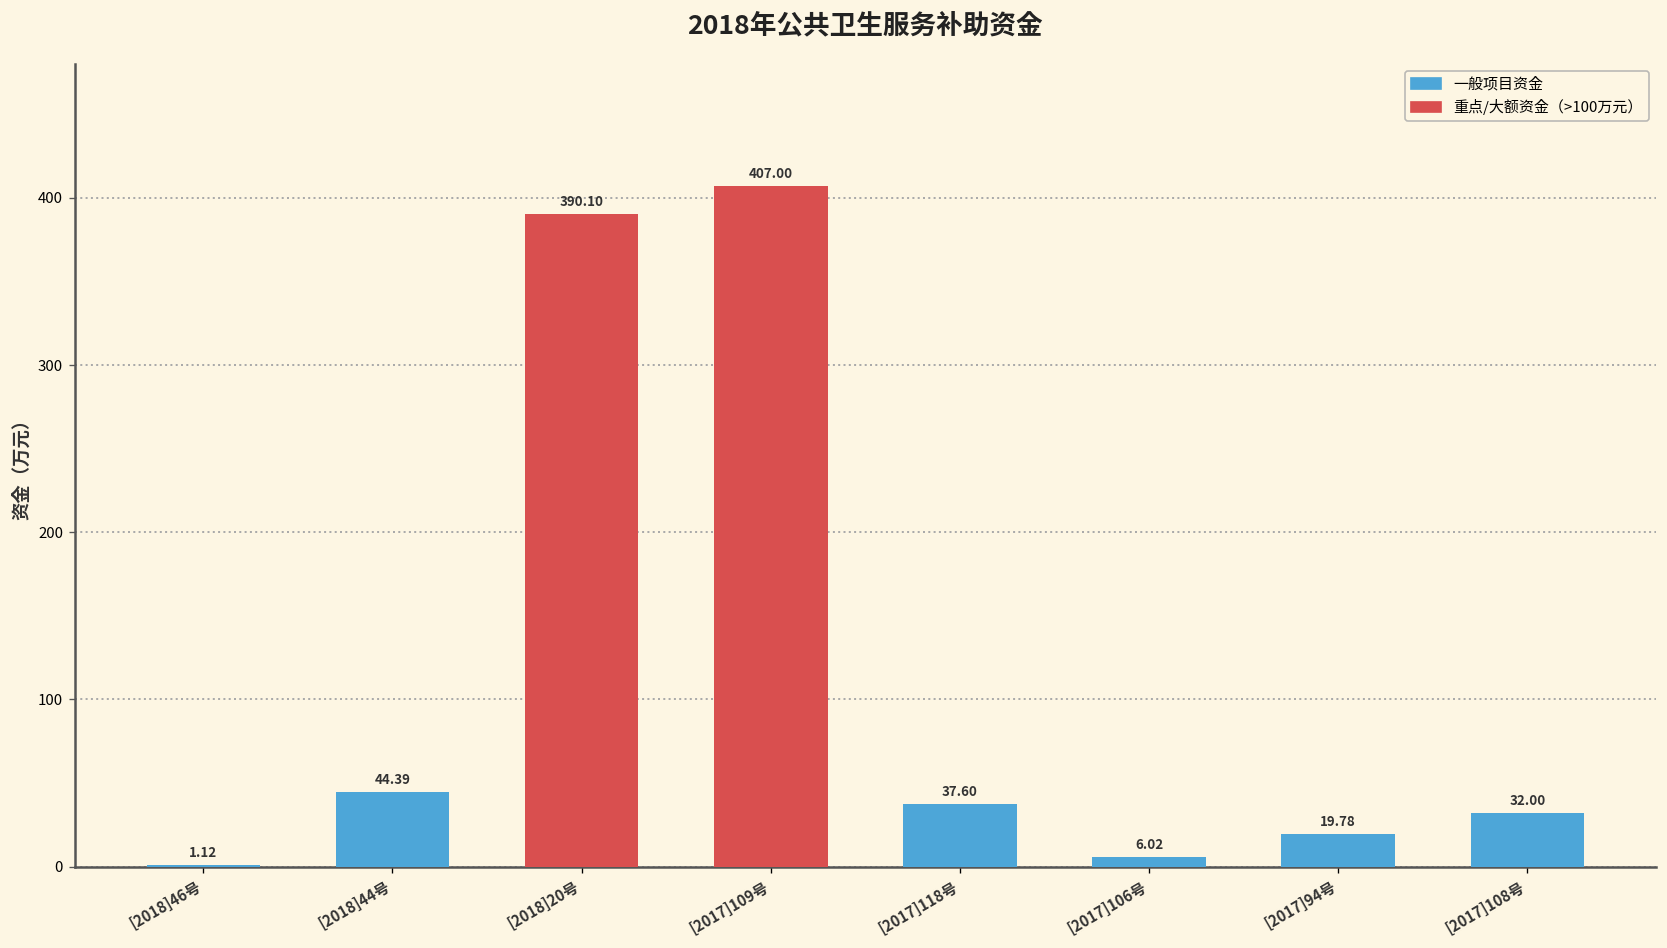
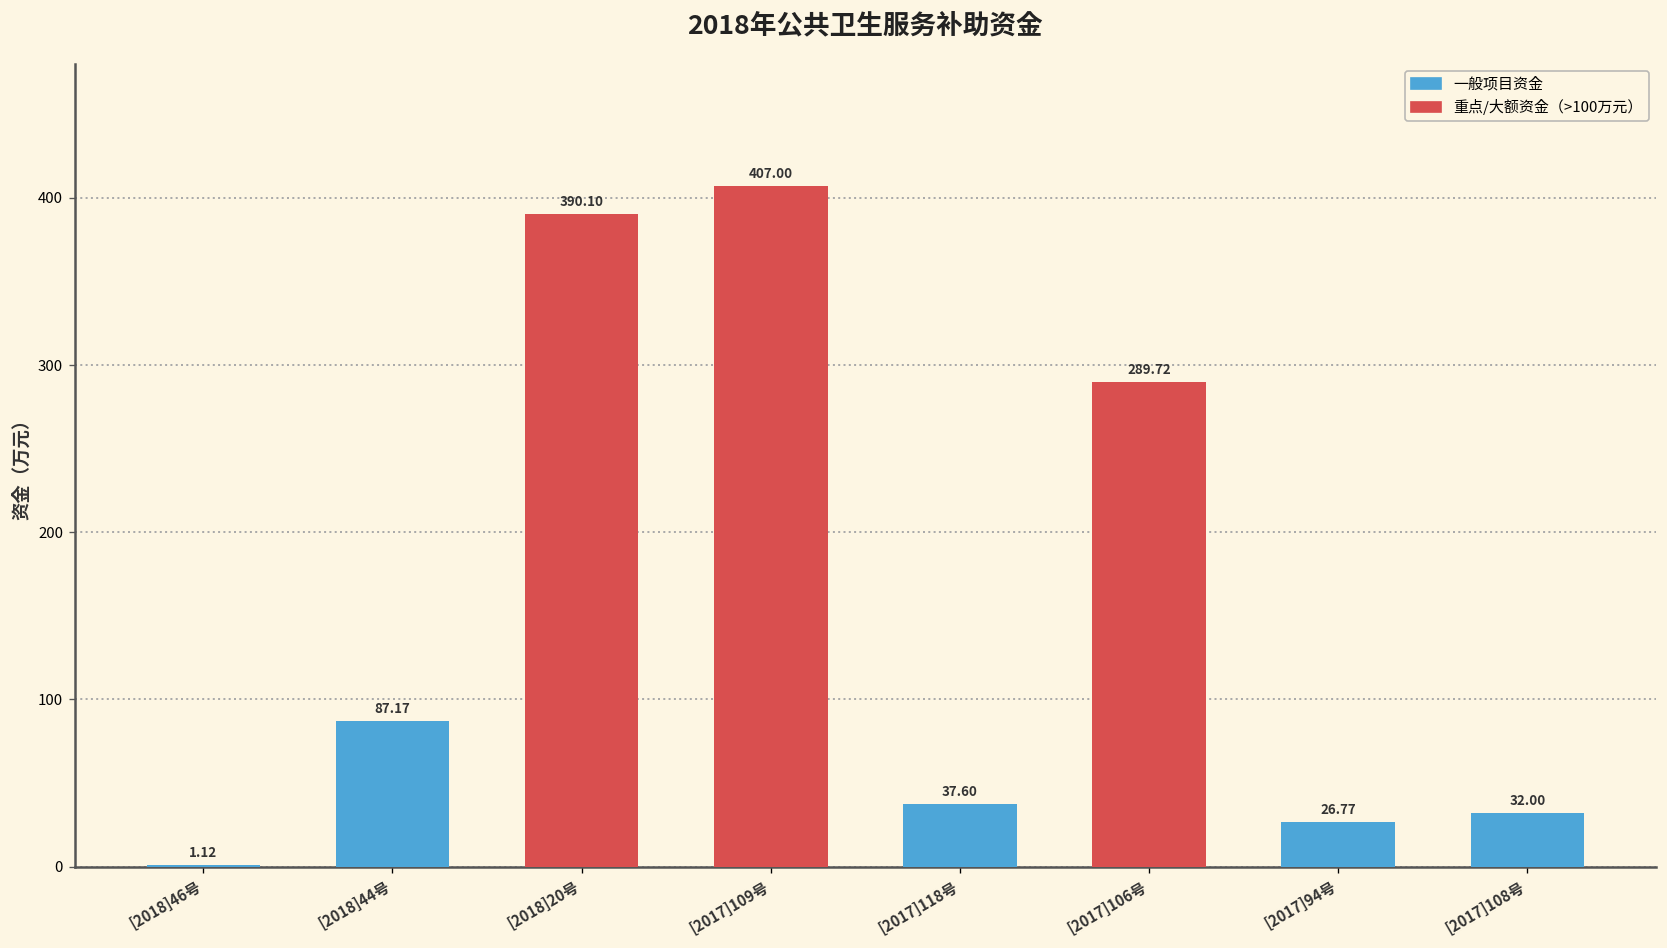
[2018]44号: 44.39 -> 87.17
[2017]106号: 6.02 -> 289.72
[2017]94号: 19.78 -> 26.77
